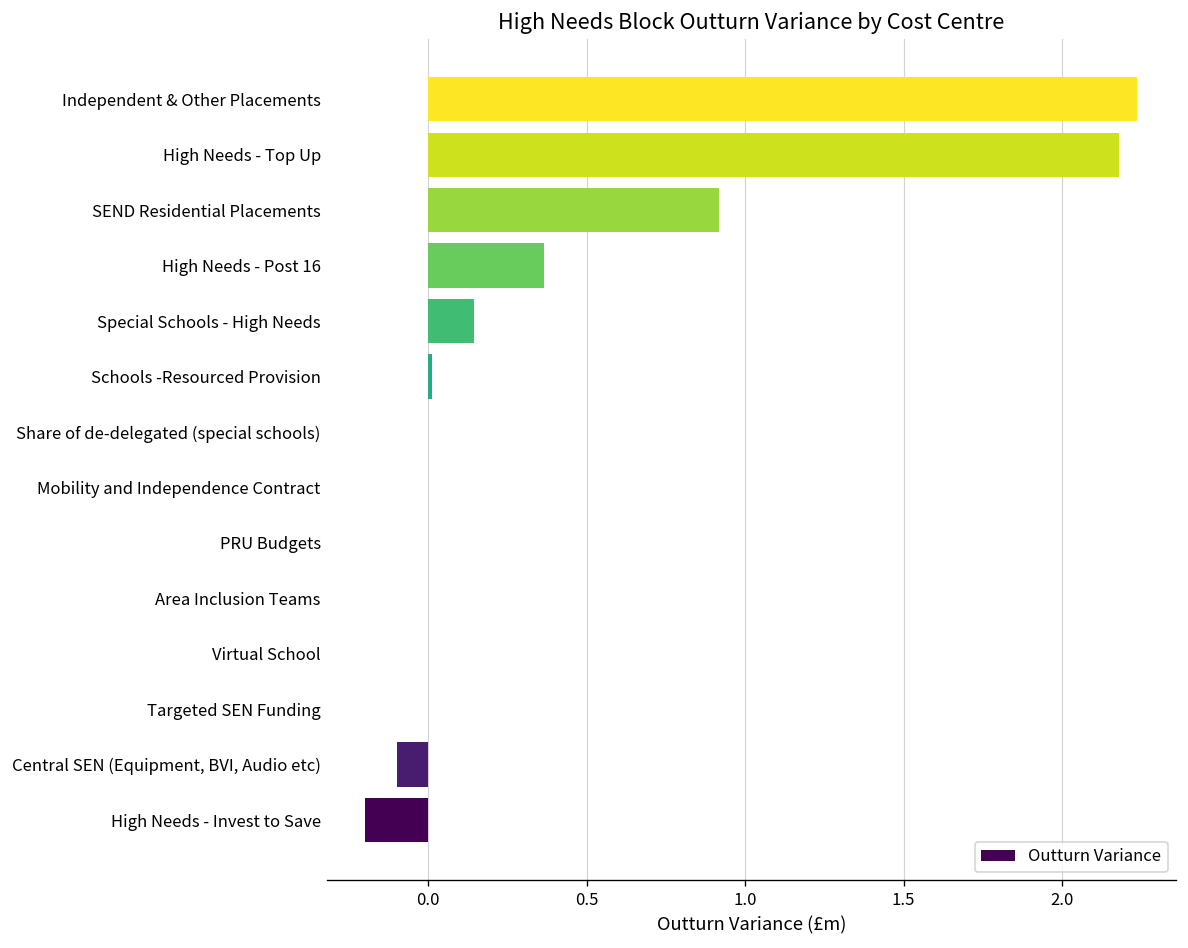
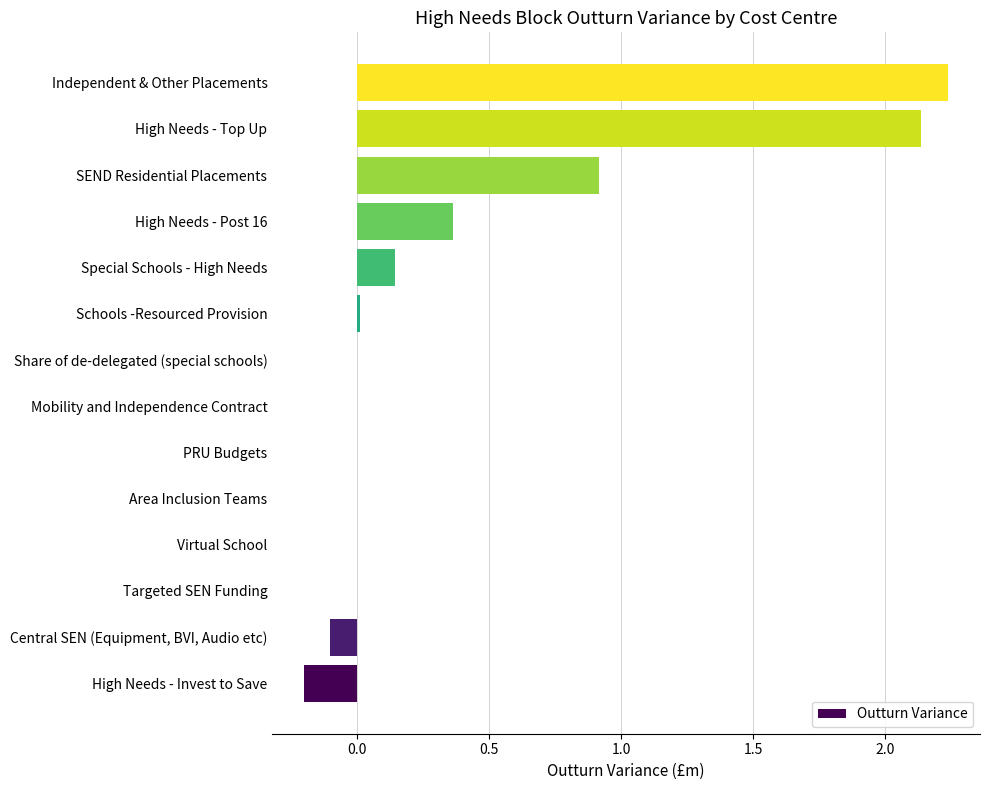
High Needs - Top Up: 2.18 -> 2.13
